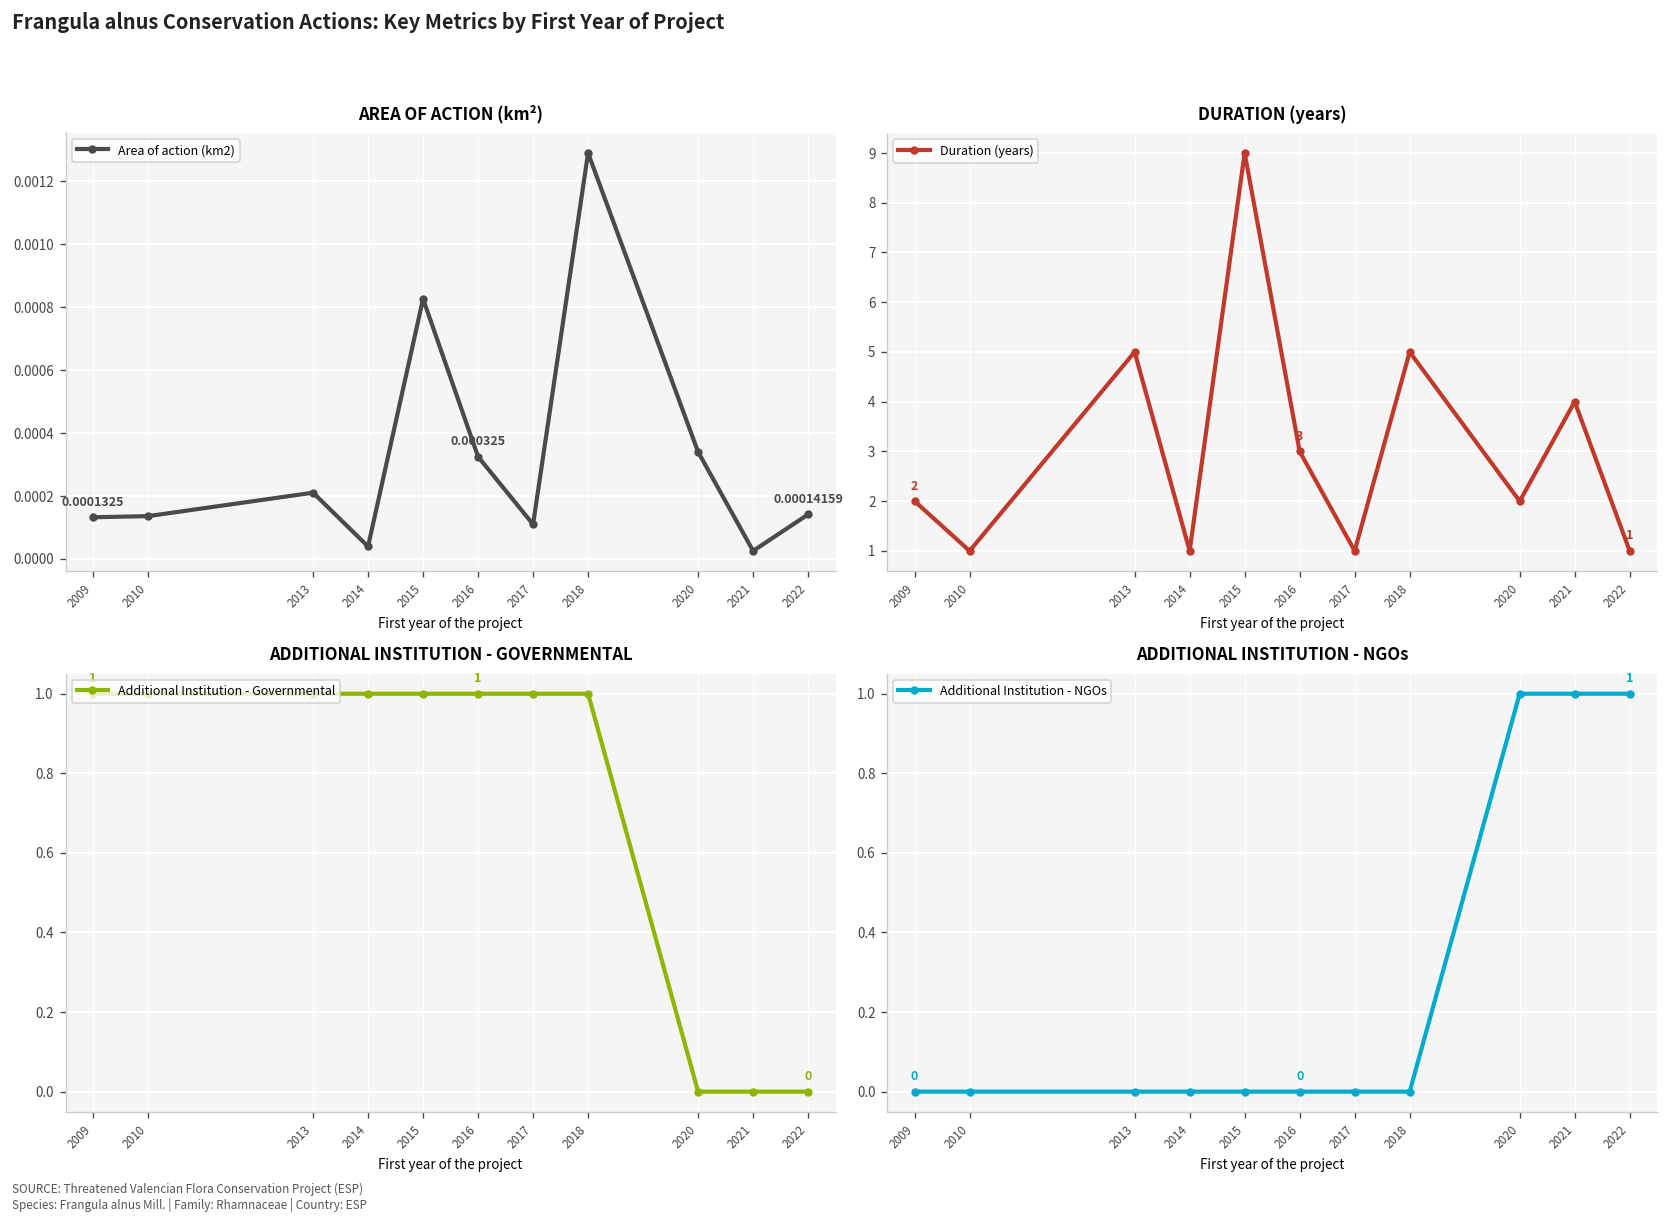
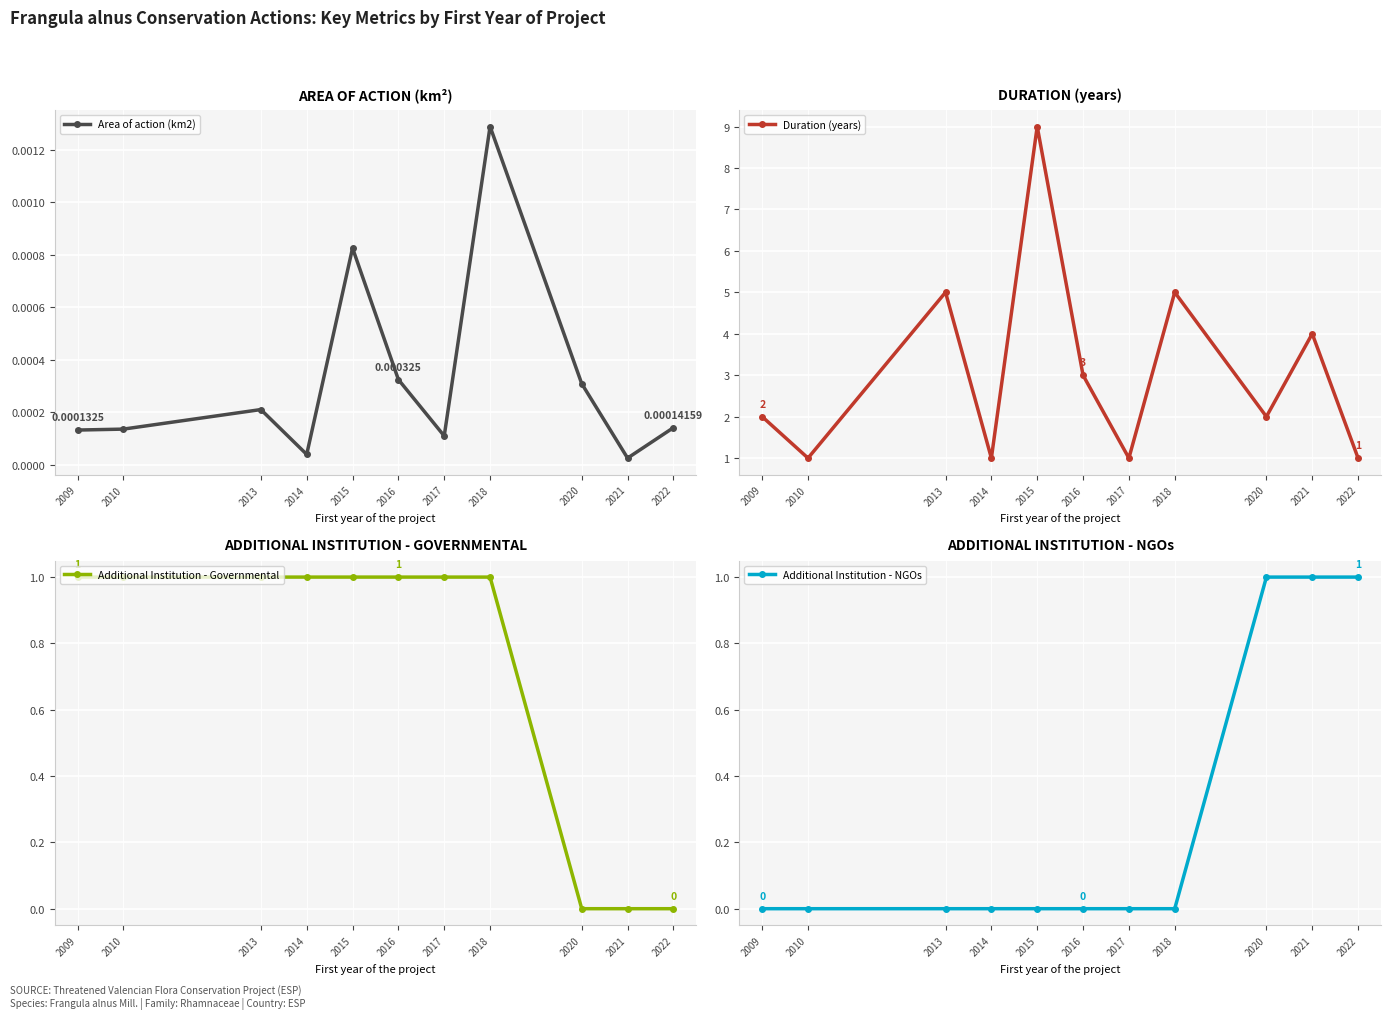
AREA OF ACTION (km²), 2020: 0.00034 -> 0.00031
